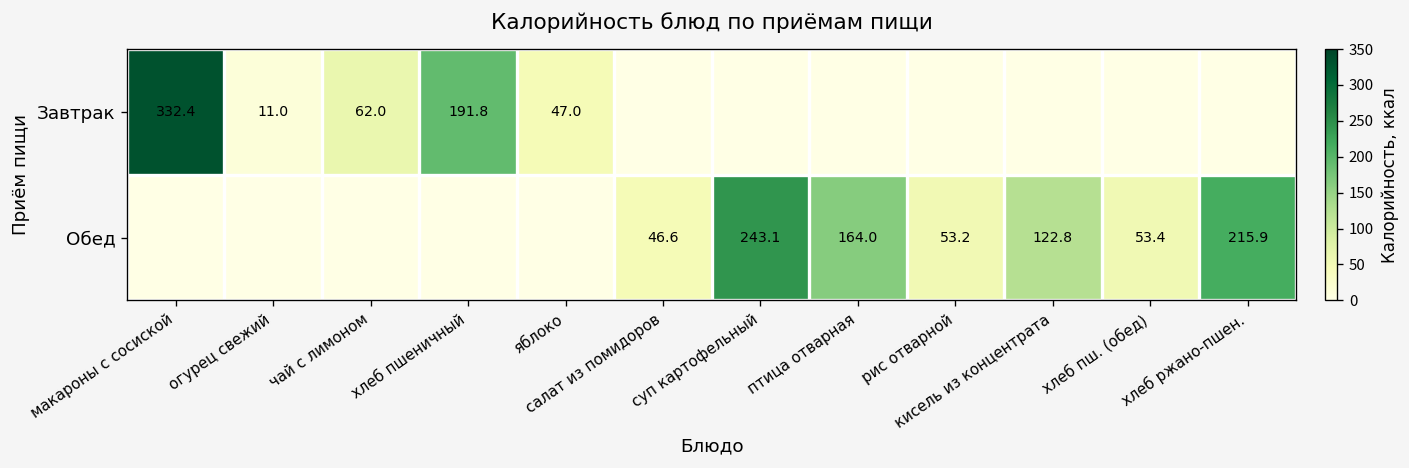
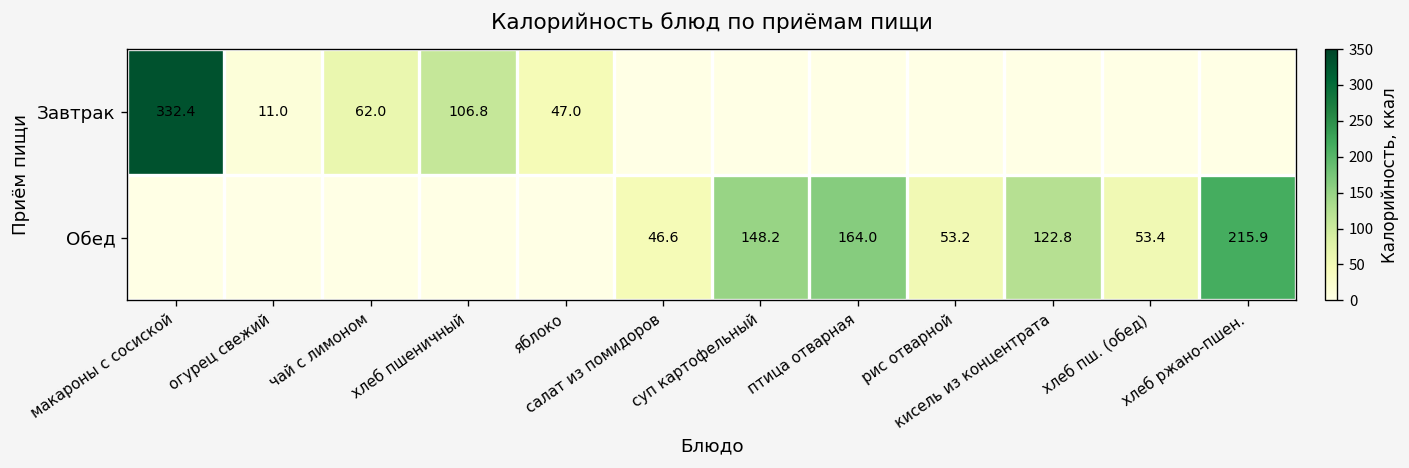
Завтрак, хлеб пшеничный: 191.8 -> 106.8
Обед, суп картофельный: 243.1 -> 148.2
